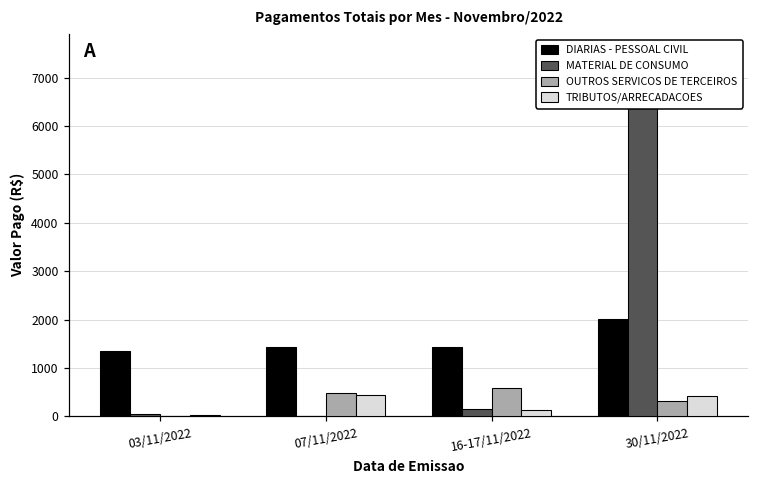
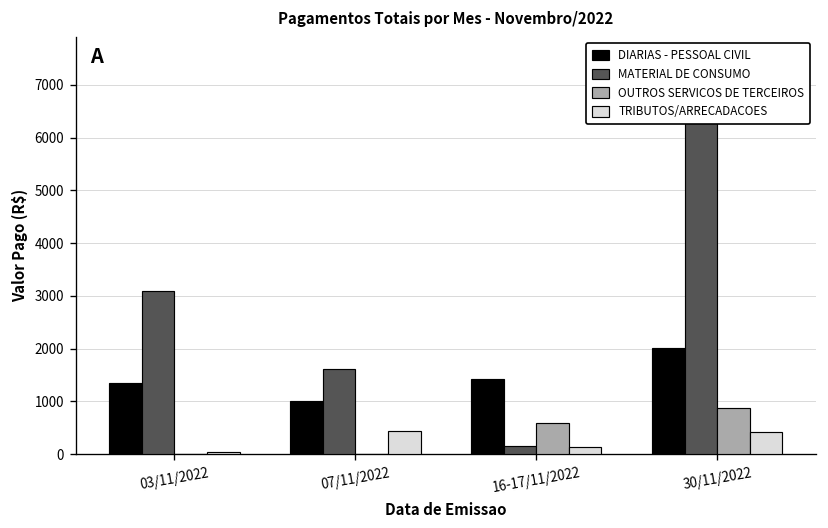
MATERIAL DE CONSUMO, 03/11/2022: 0 -> 3100
DIARIAS - PESSOAL CIVIL, 07/11/2022: 1400 -> 1000
MATERIAL DE CONSUMO, 07/11/2022: 0 -> 1600
OUTROS SERVICOS DE TERCEIROS, 07/11/2022: 500 -> 0
OUTROS SERVICOS DE TERCEIROS, 30/11/2022: 300 -> 900
